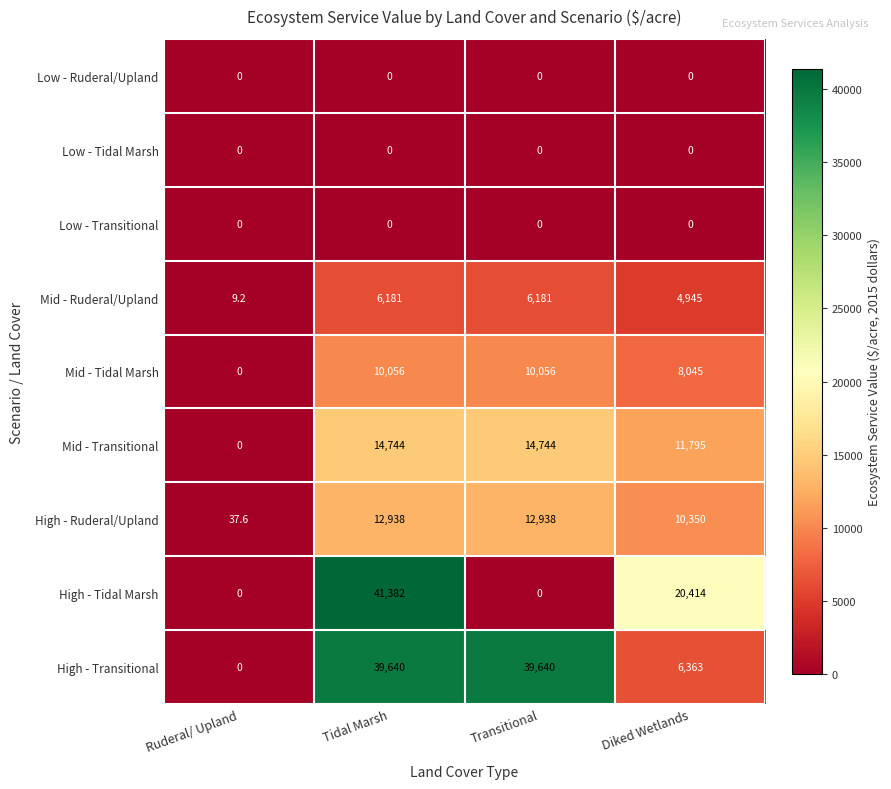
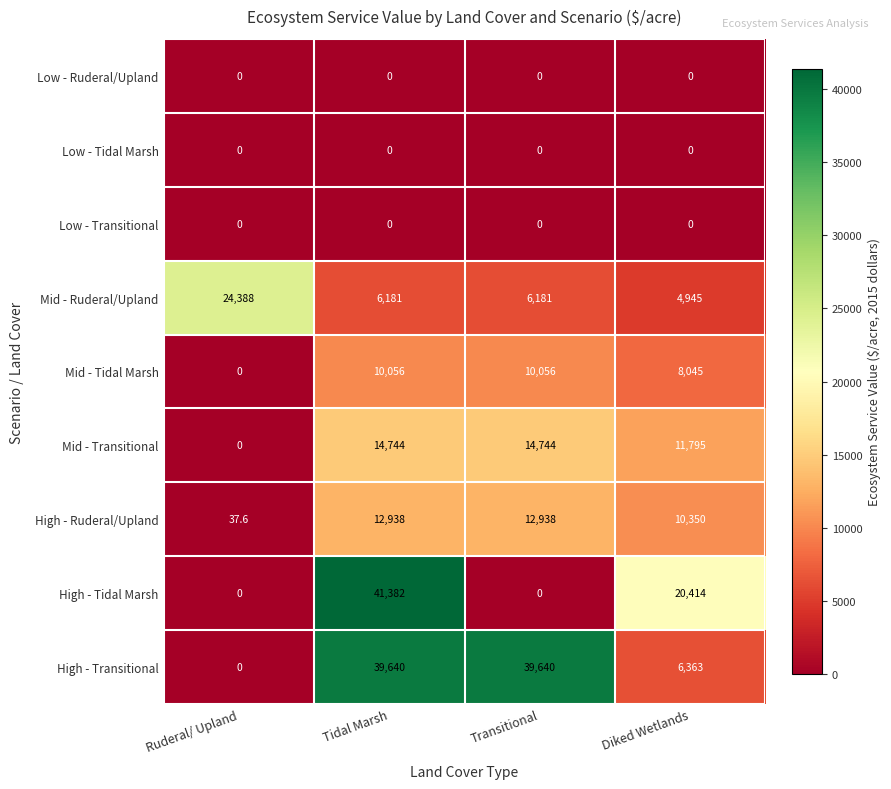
Mid - Ruderal/Upland, Ruderal/ Upland: 9.2 -> 24,388
